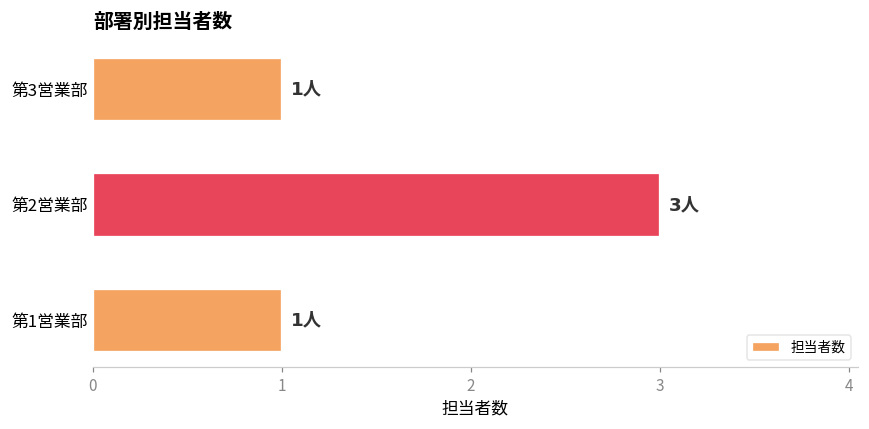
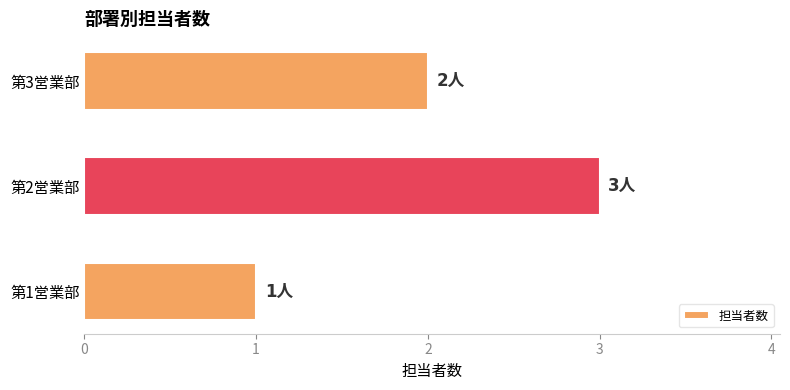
第3営業部: 1人 -> 2人
